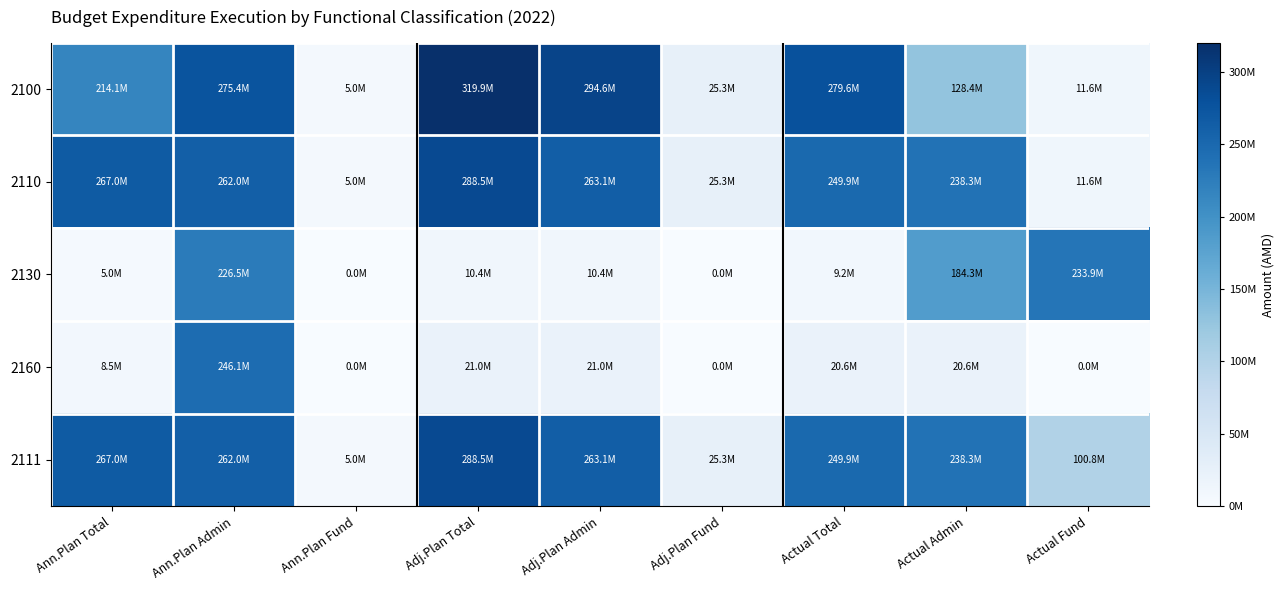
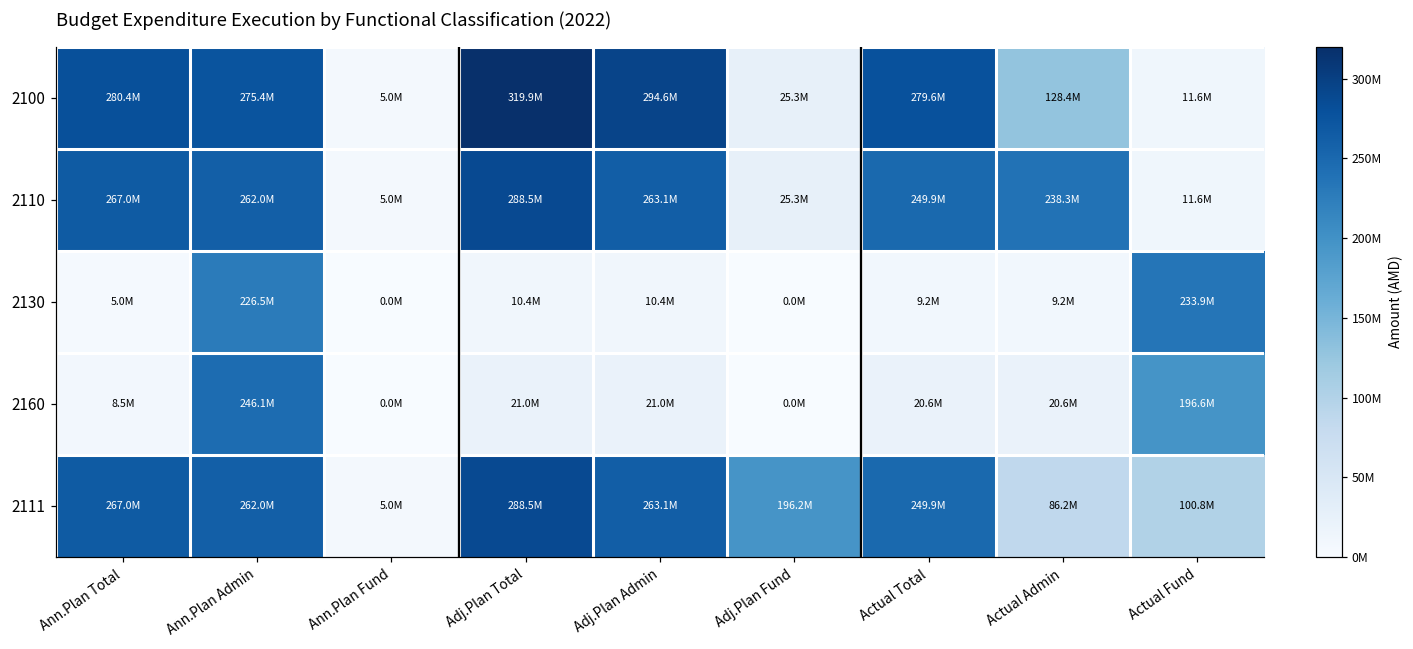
2100, Ann.Plan Total: 214.1M -> 280.4M
2130, Actual Admin: 184.3M -> 9.2M
2160, Actual Fund: 0.0M -> 196.6M
2111, Adj.Plan Fund: 25.3M -> 196.2M
2111, Actual Admin: 238.3M -> 86.2M
